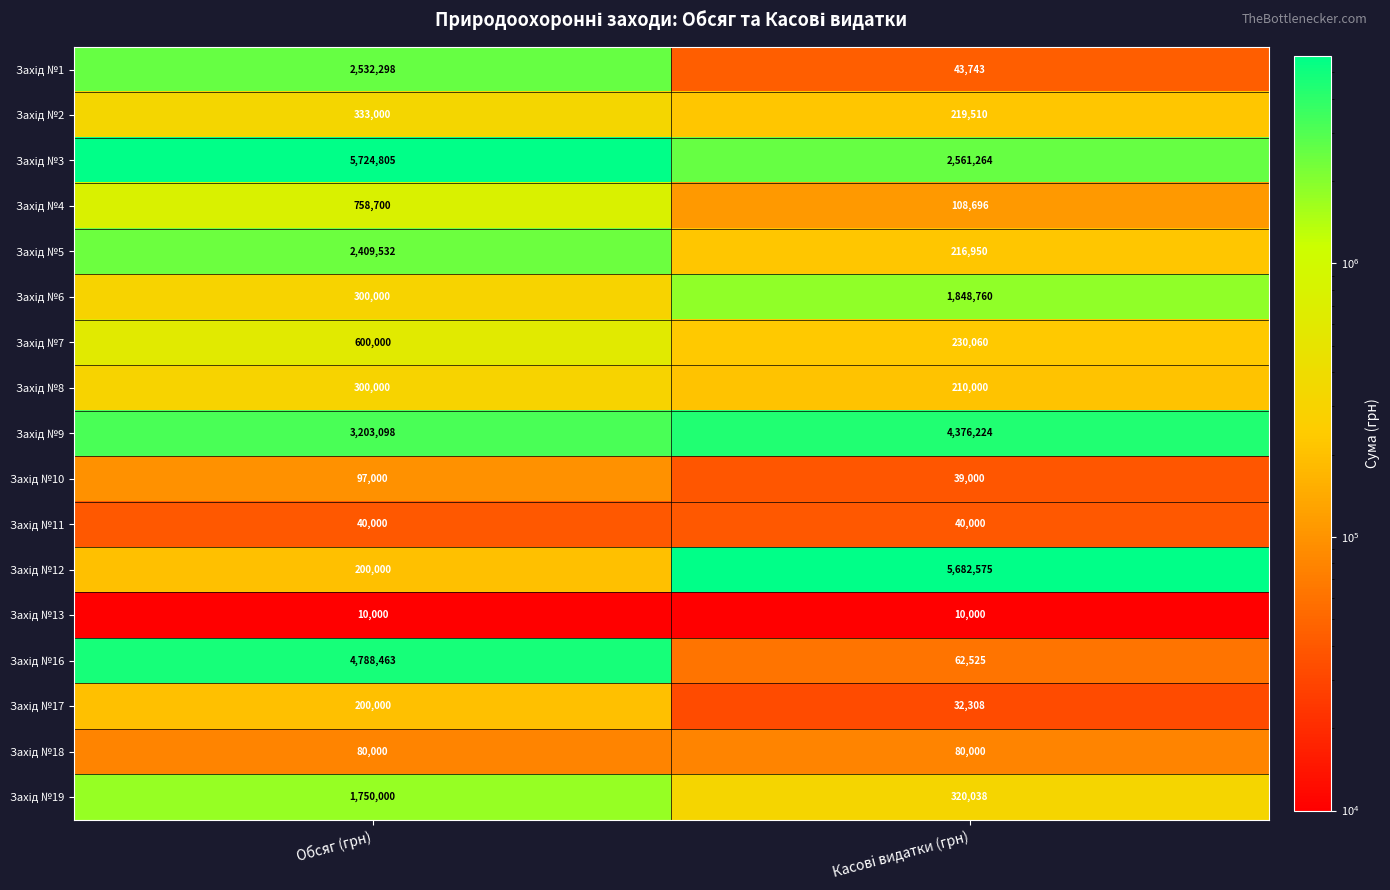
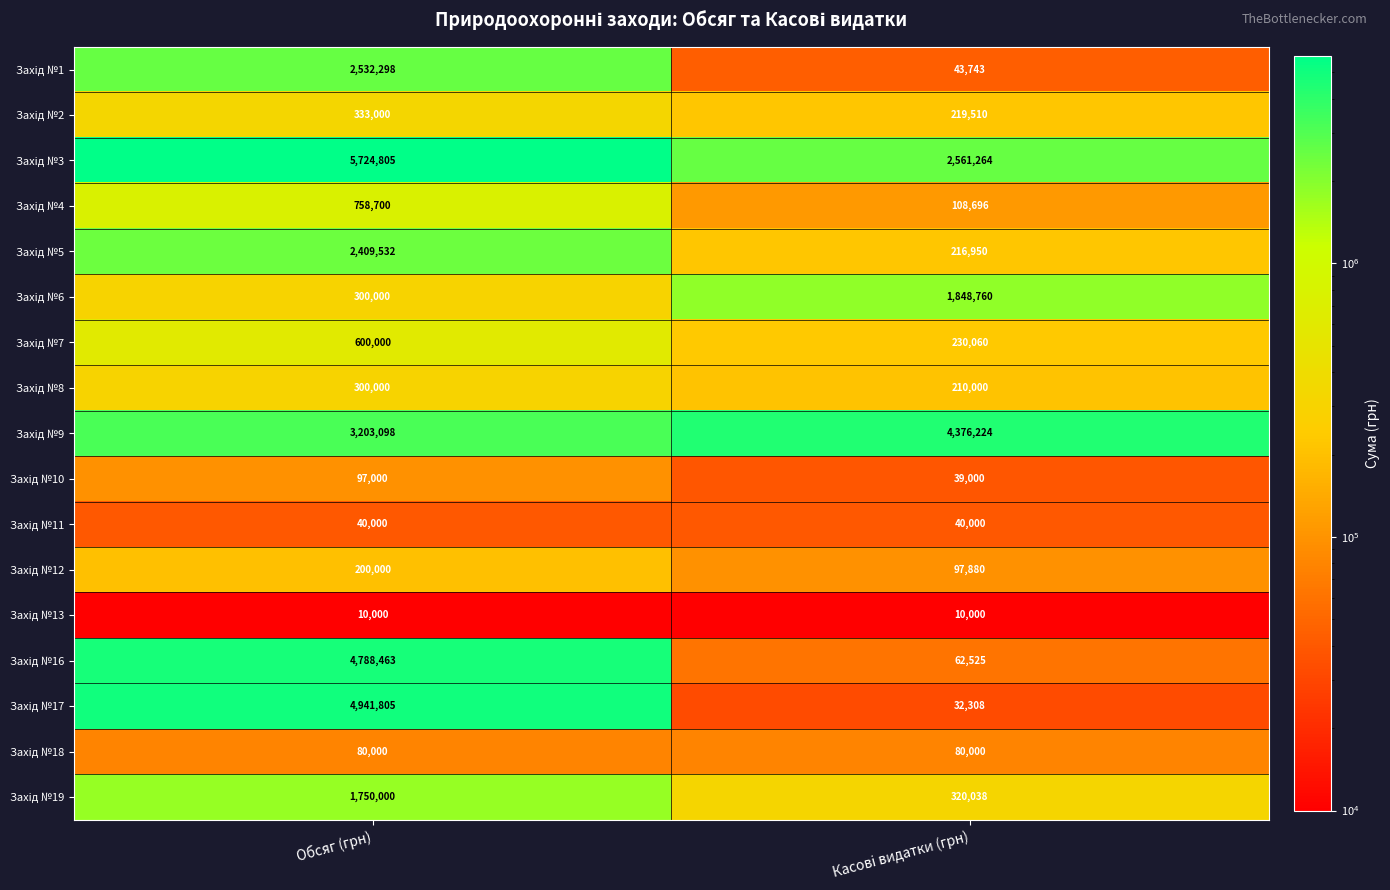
Захід №12, Касові видатки (грн): 5,682,575 -> 97,880
Захід №17, Обсяг (грн): 200,000 -> 4,941,805
